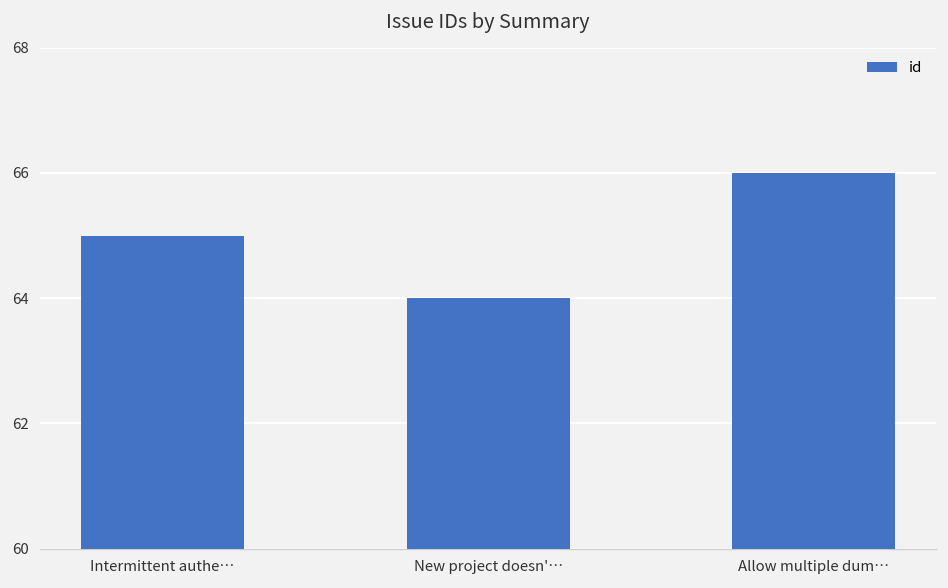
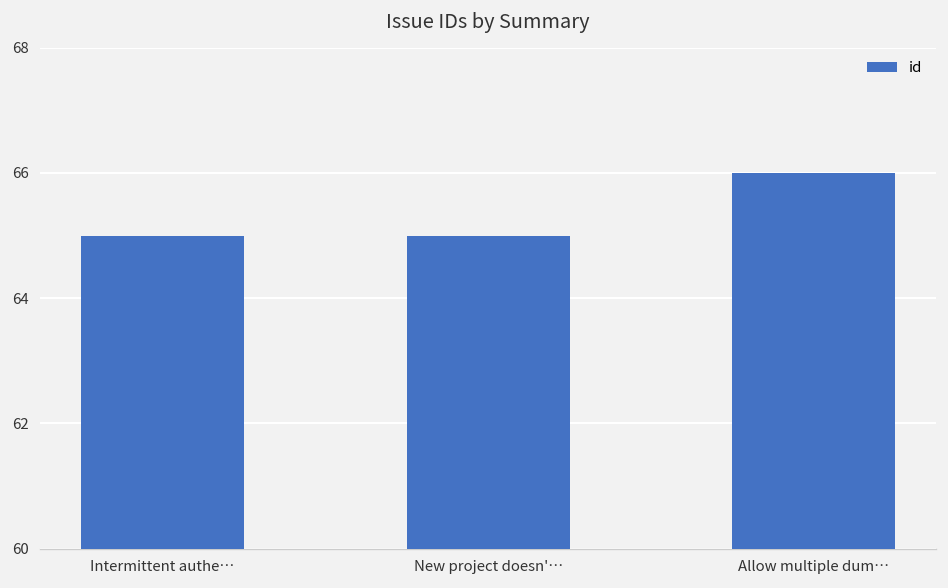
New project doesn'…: 64 -> 65
